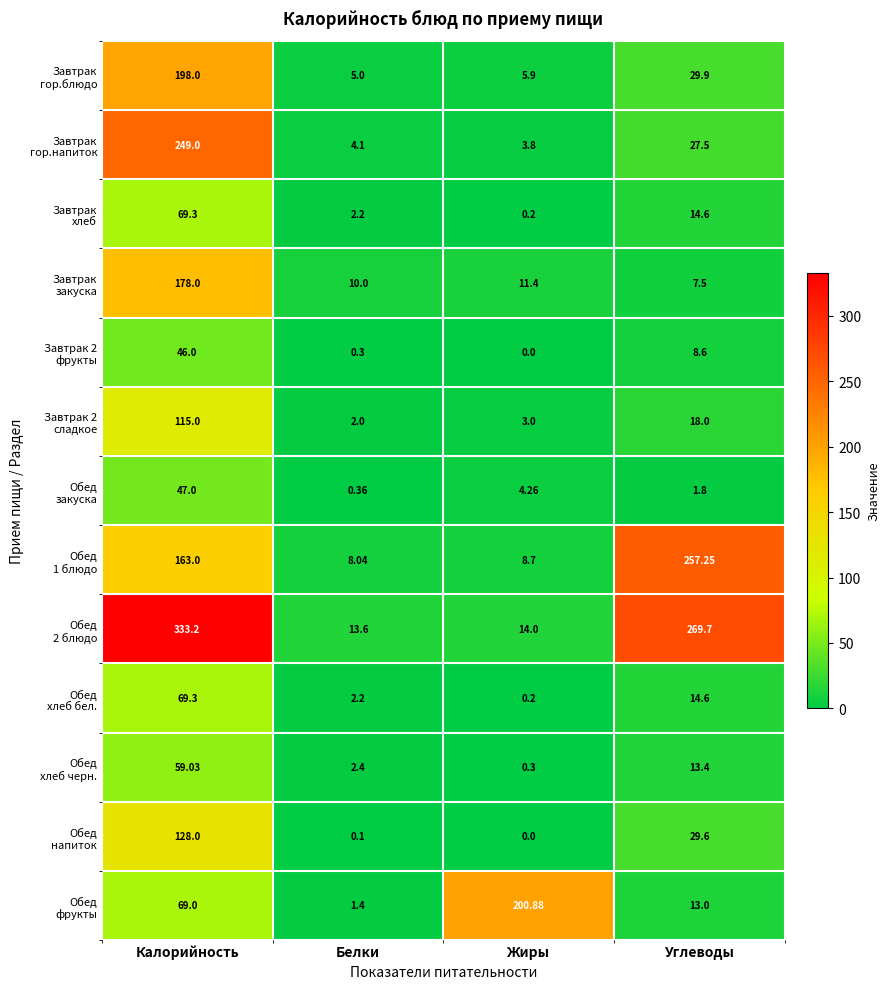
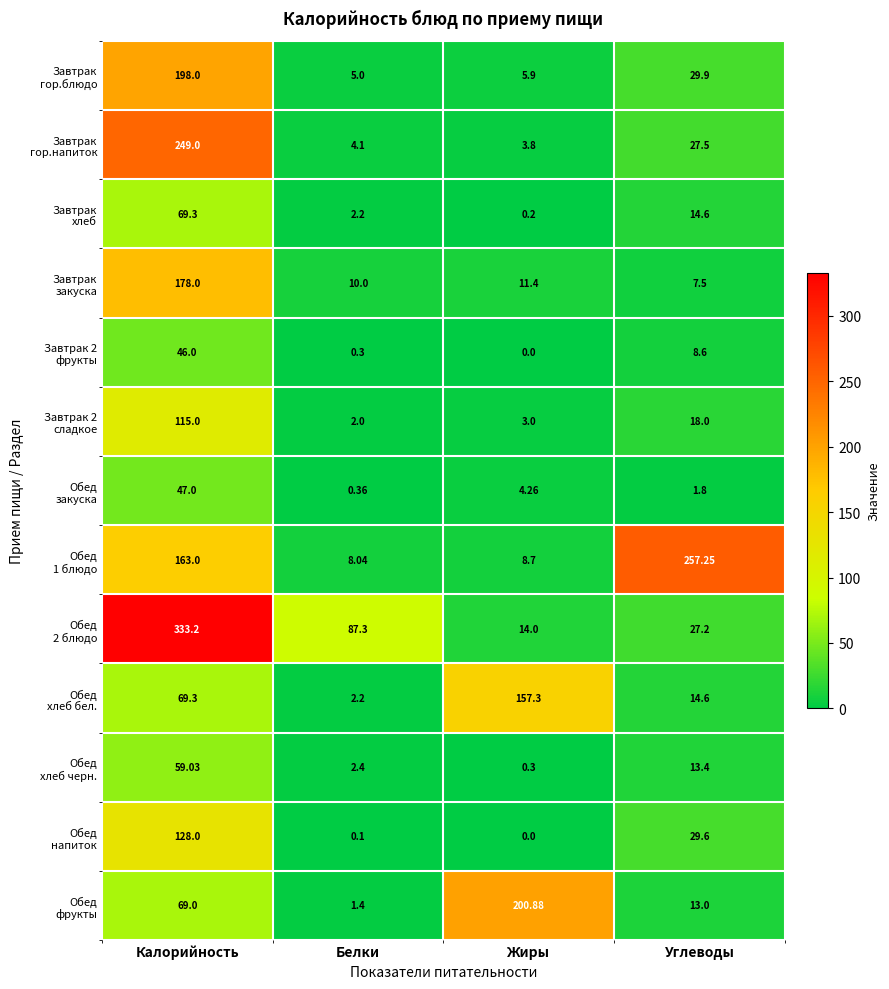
Обед 2 блюдо, Белки: 13.6 -> 87.3
Обед 2 блюдо, Углеводы: 269.7 -> 27.2
Обед хлеб бел., Жиры: 0.2 -> 157.3
